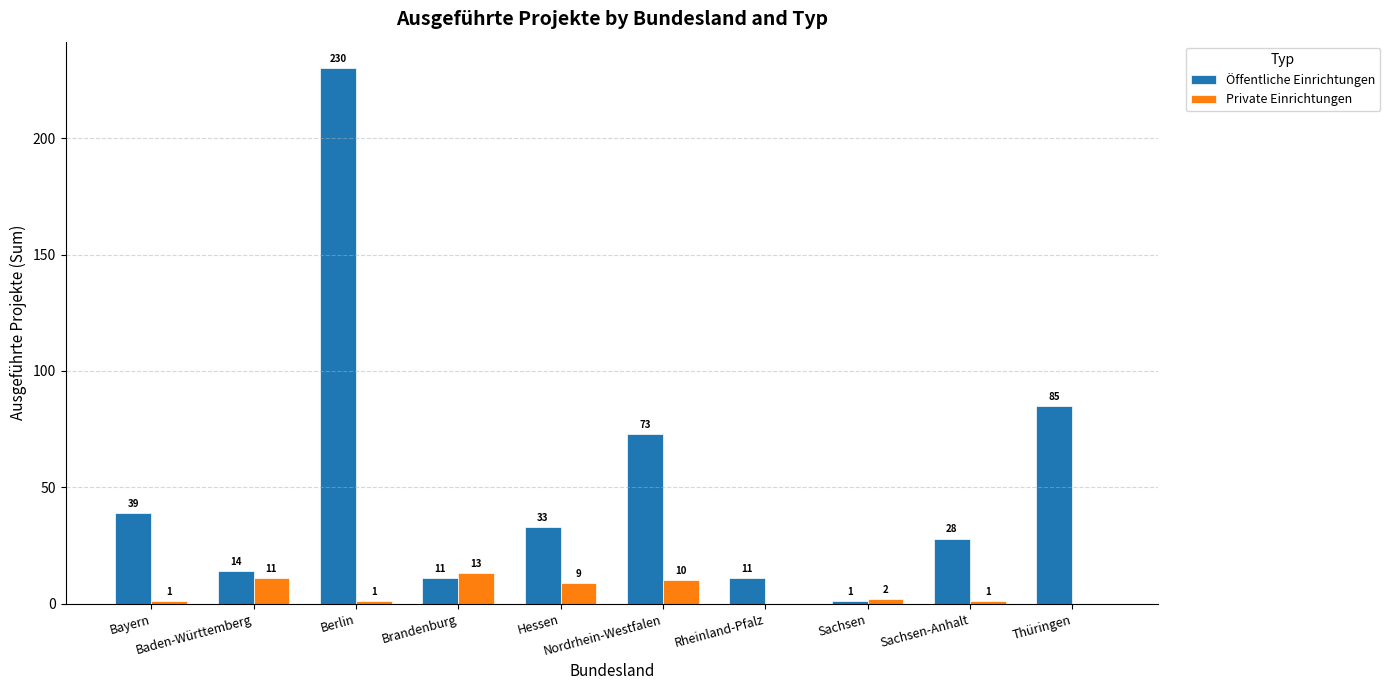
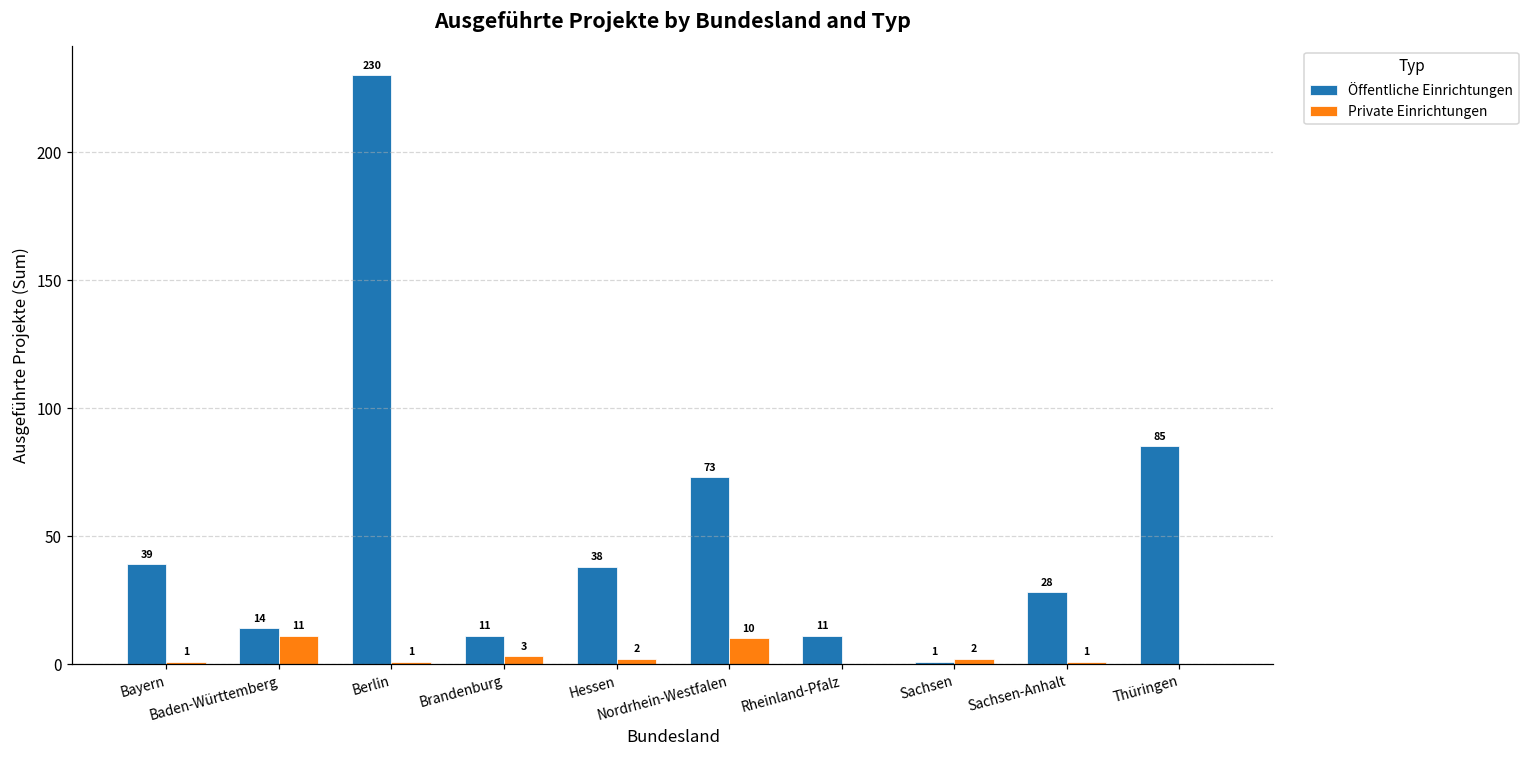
Private Einrichtungen, Brandenburg: 13 -> 3
Öffentliche Einrichtungen, Hessen: 33 -> 38
Private Einrichtungen, Hessen: 9 -> 2
